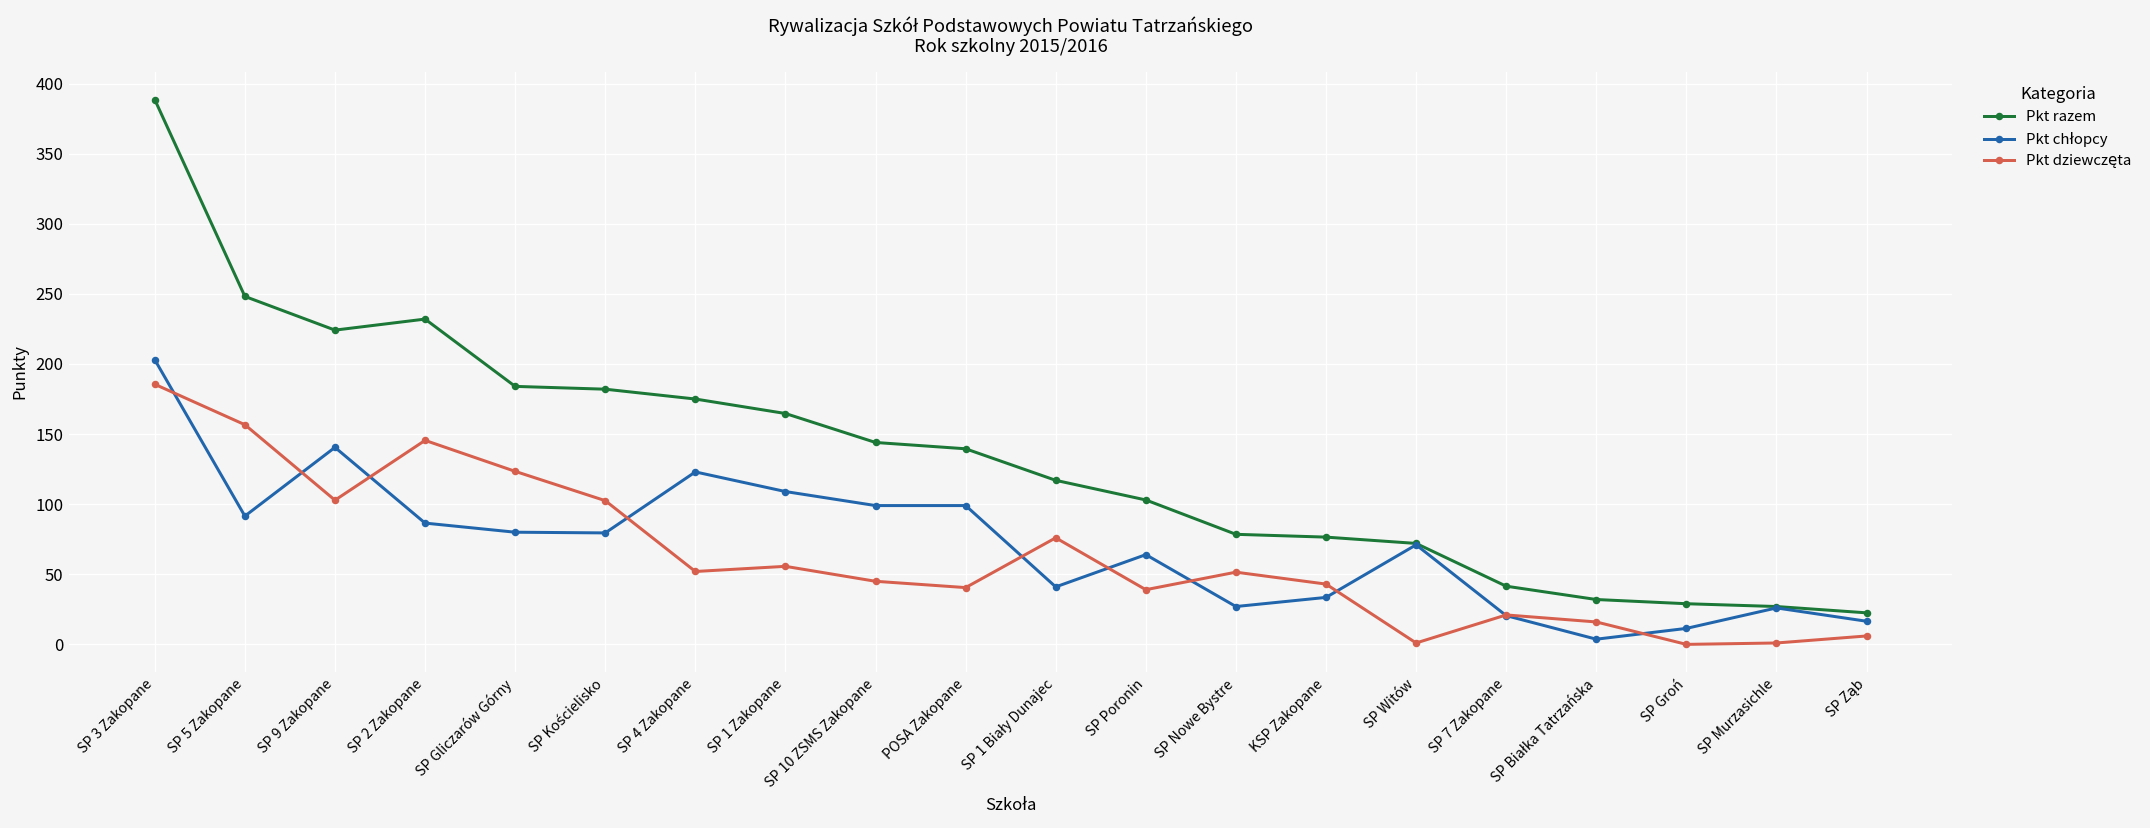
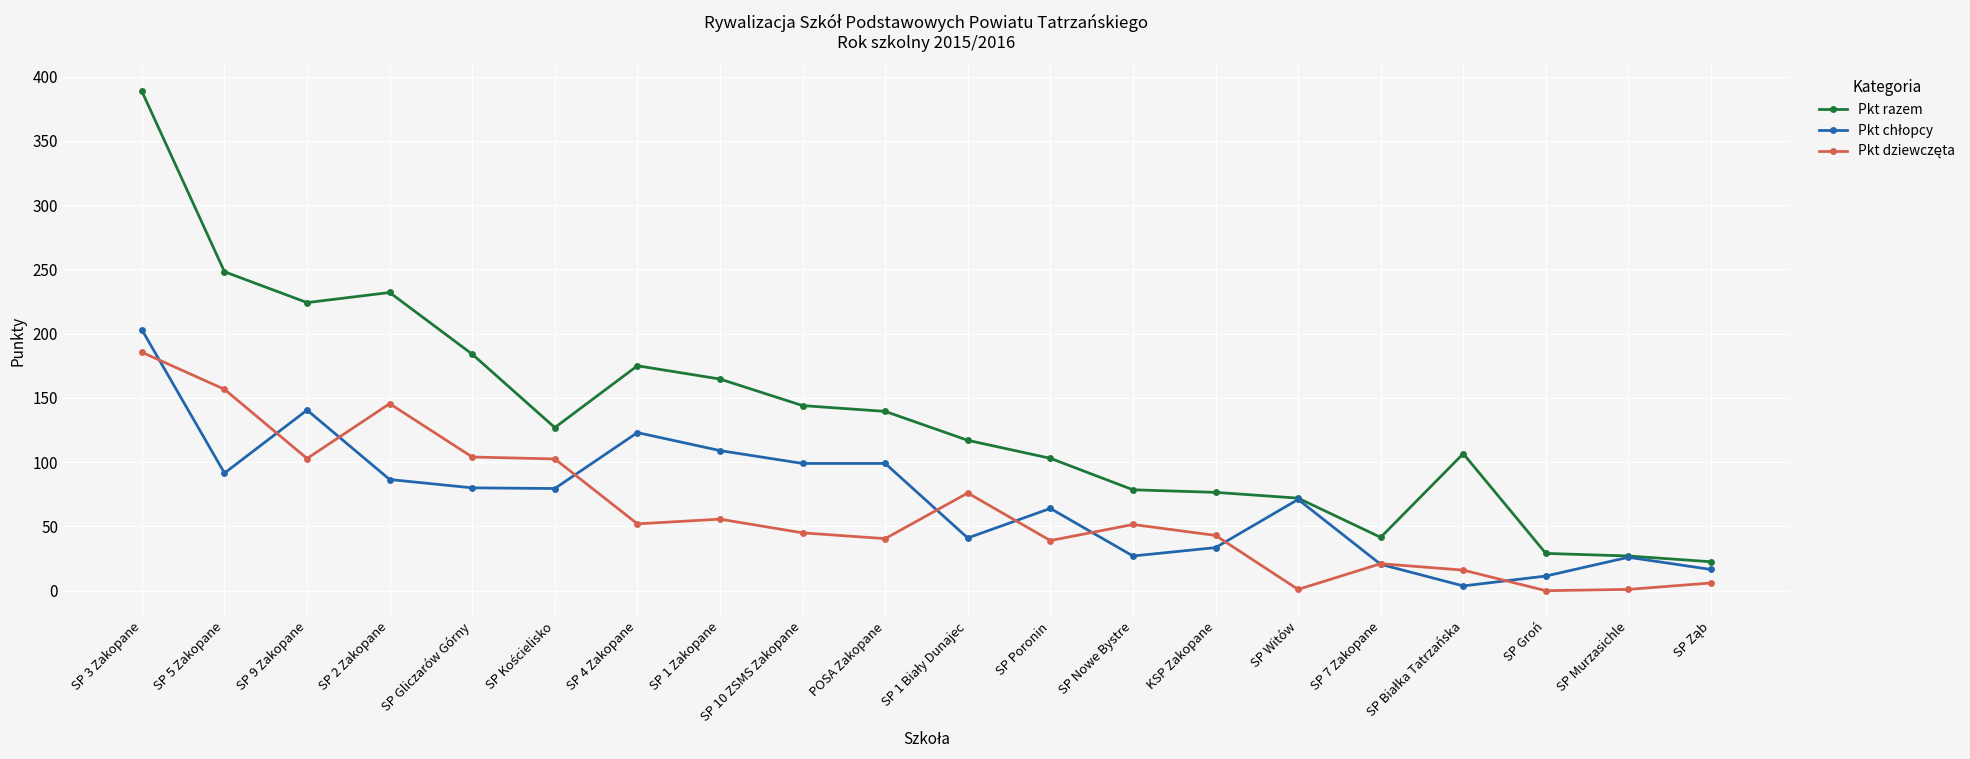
Pkt dziewczęta, SP Gliczarów Górny: 123 -> 104
Pkt razem, SP Kościelisko: 182 -> 127
Pkt razem, SP Białka Tatrzańska: 32 -> 107
